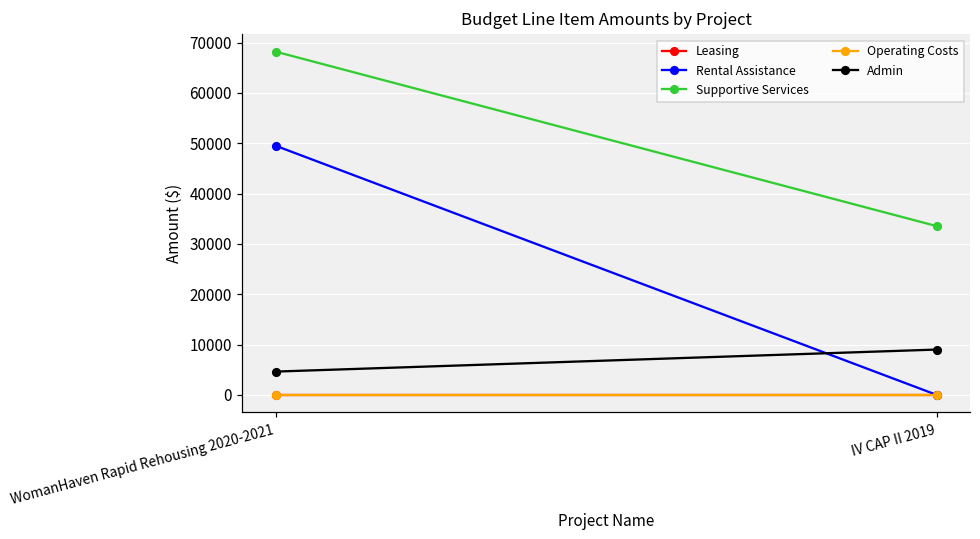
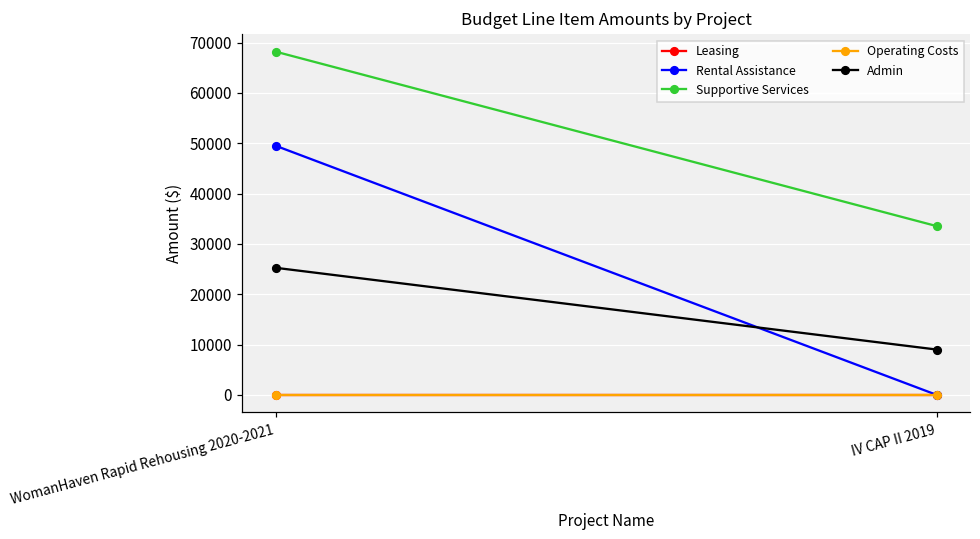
Admin, WomanHaven Rapid Rehousing 2020-2021: 5000 -> 25000
